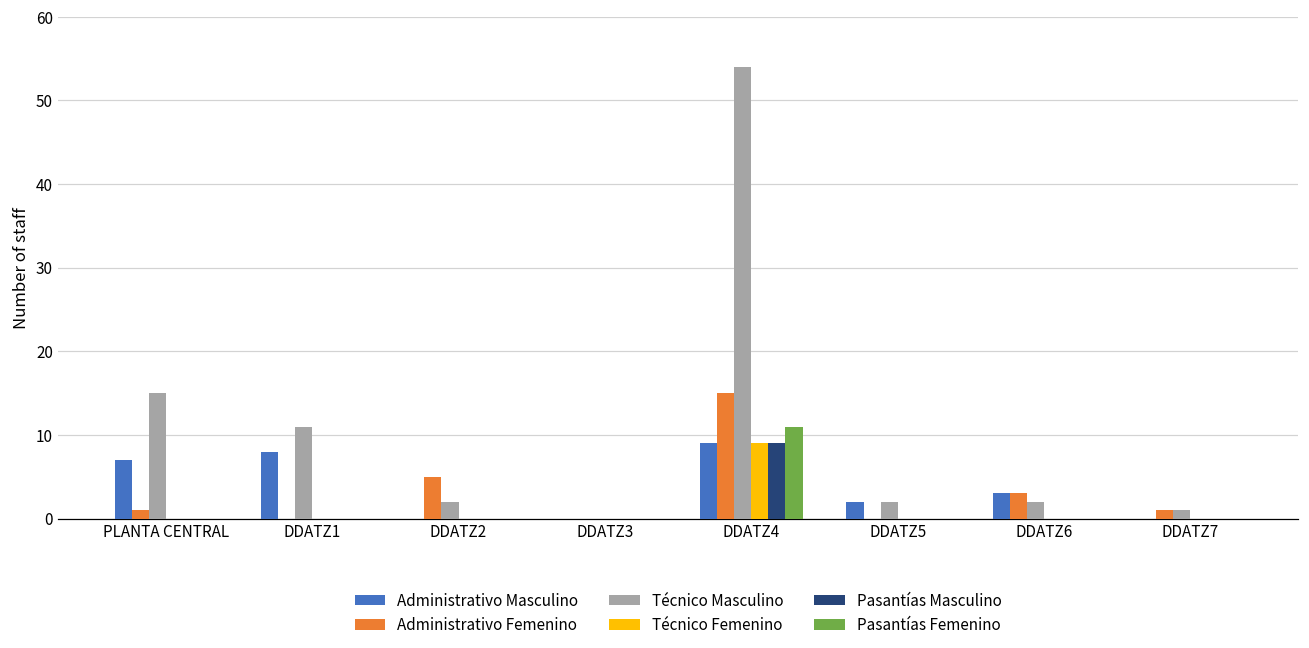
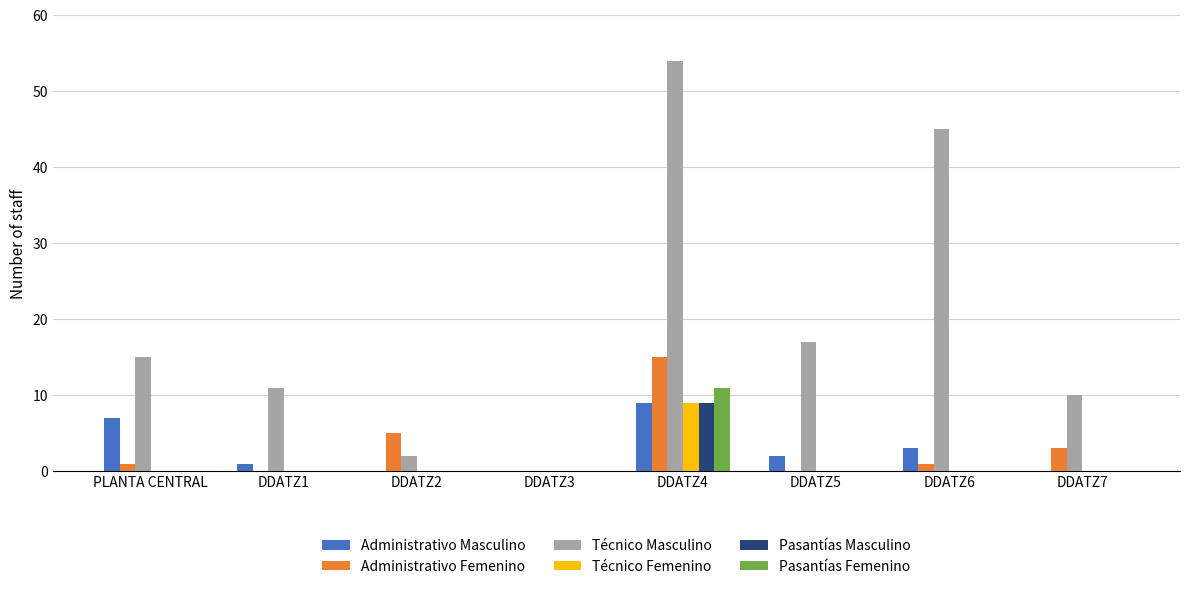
Administrativo Masculino, DDATZ1: 8 -> 1
Técnico Masculino, DDATZ5: 2 -> 17
Administrativo Femenino, DDATZ6: 3 -> 1
Técnico Masculino, DDATZ6: 2 -> 45
Administrativo Femenino, DDATZ7: 1 -> 3
Técnico Masculino, DDATZ7: 1 -> 10
